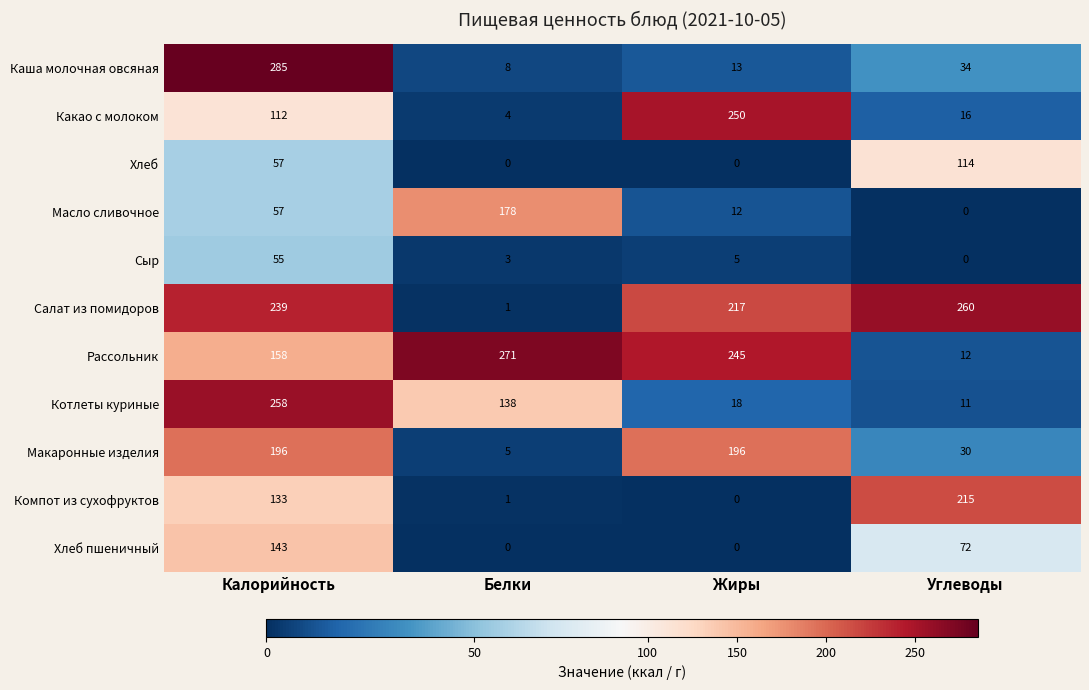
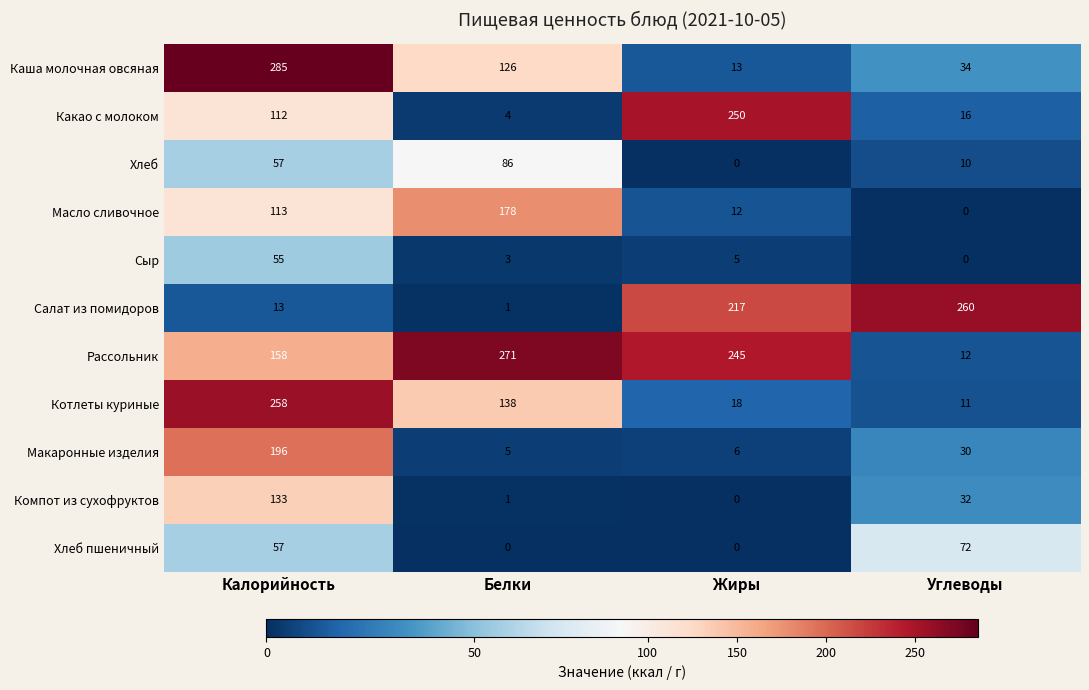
Каша молочная овсяная, Белки: 8 -> 126
Хлеб, Белки: 0 -> 86
Хлеб, Углеводы: 114 -> 10
Масло сливочное, Калорийность: 57 -> 113
Салат из помидоров, Калорийность: 239 -> 13
Макаронные изделия, Жиры: 196 -> 6
Компот из сухофруктов, Углеводы: 215 -> 32
Хлеб пшеничный, Калорийность: 143 -> 57
